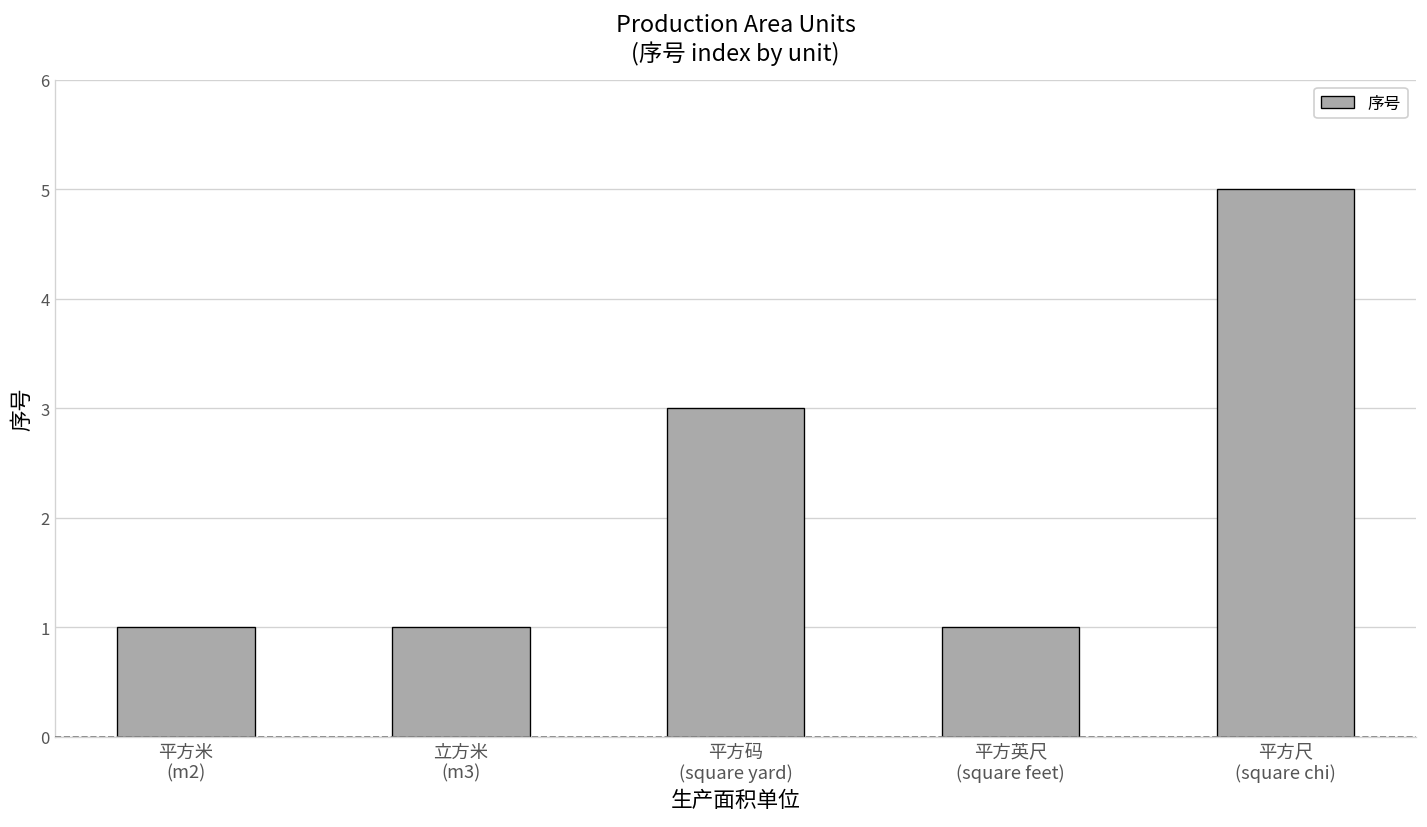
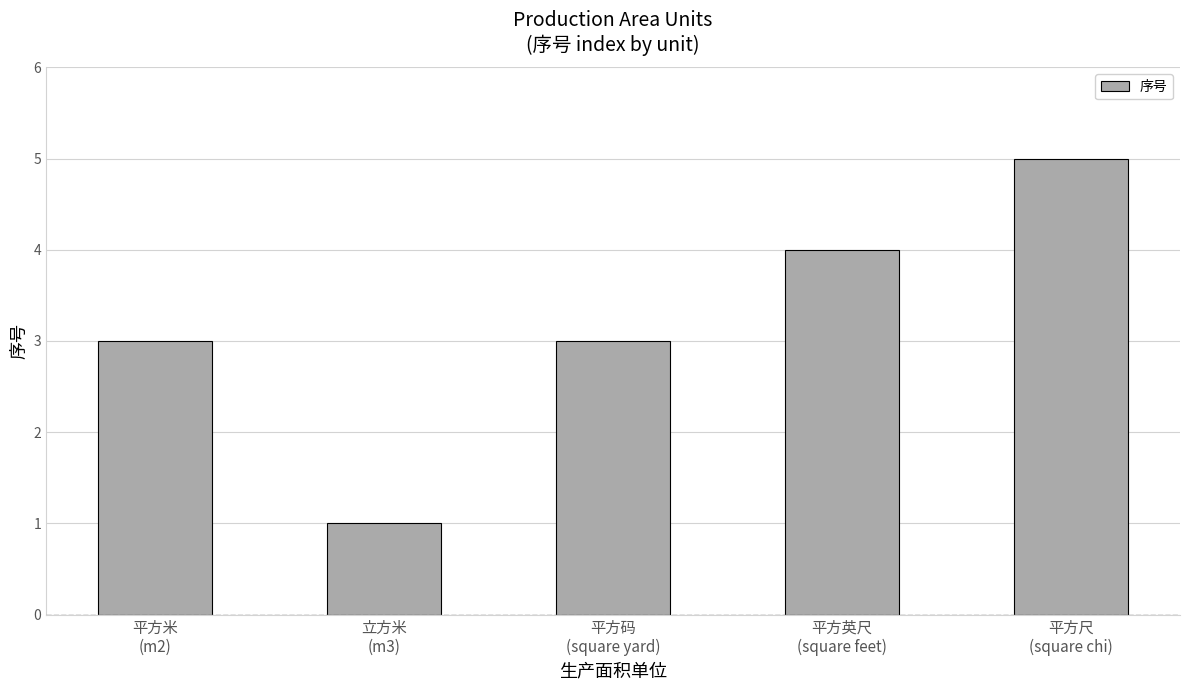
平方米 (m2): 1 -> 3
平方英尺 (square feet): 1 -> 4
